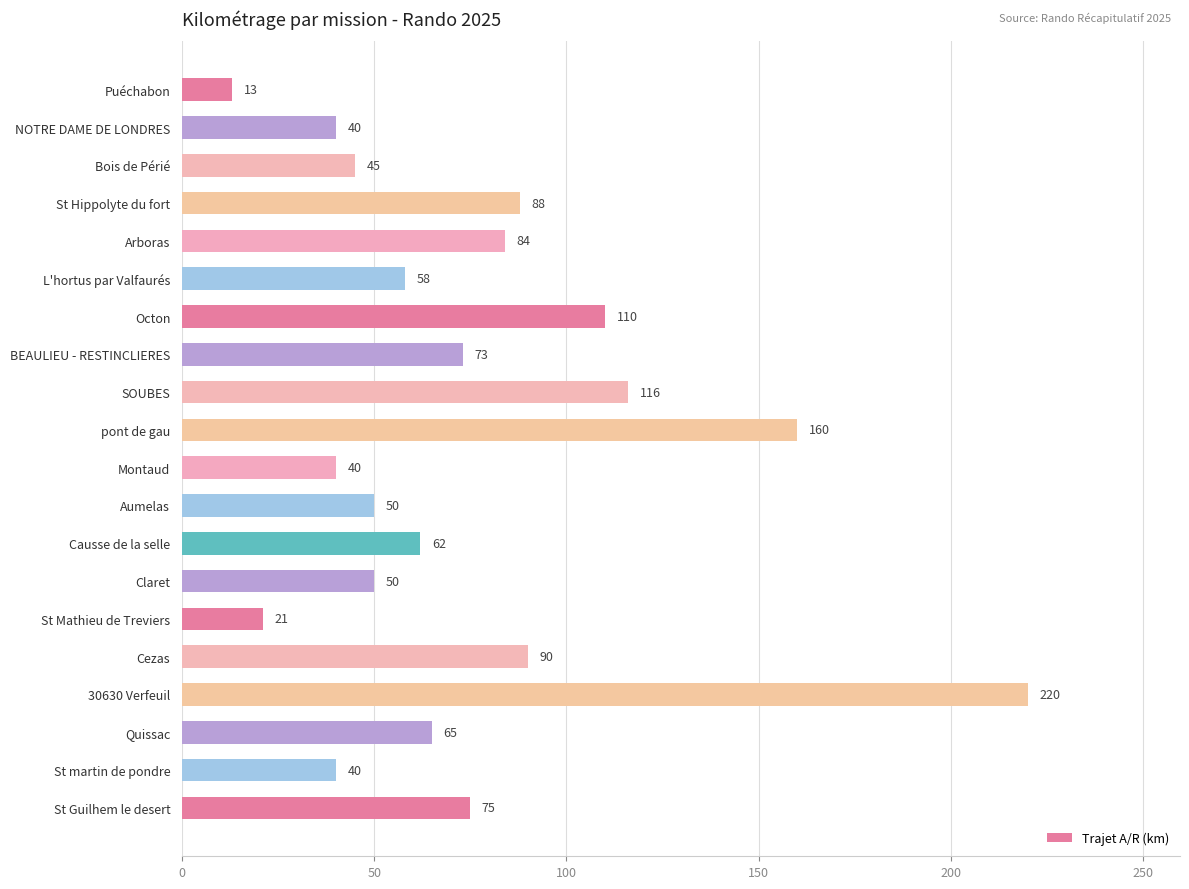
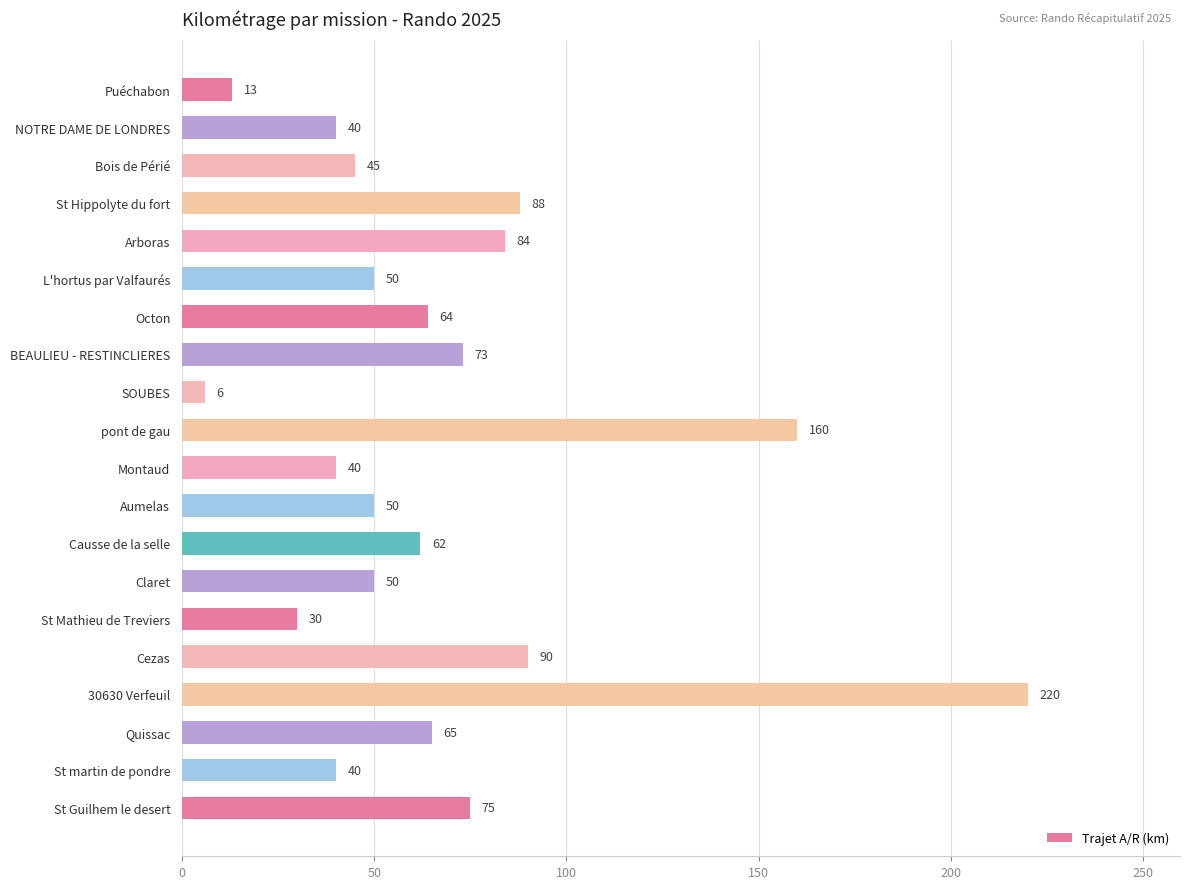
L'hortus par Valfaurés: 58 -> 50
Octon: 110 -> 64
SOUBES: 116 -> 6
St Mathieu de Treviers: 21 -> 30
